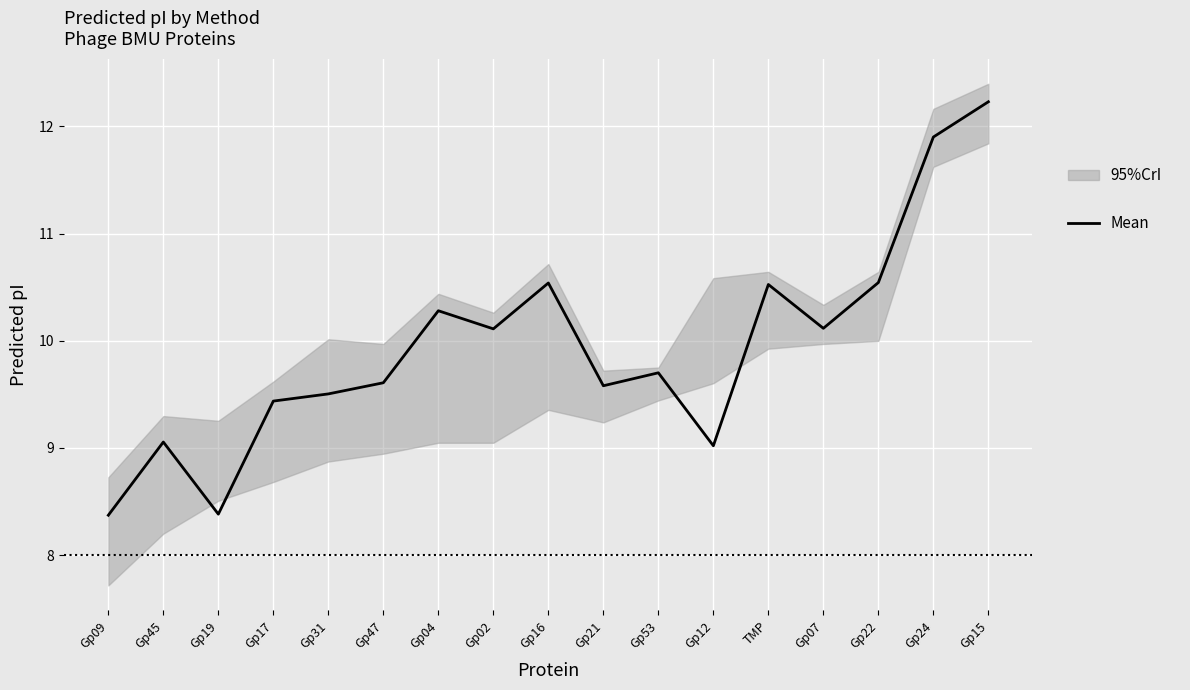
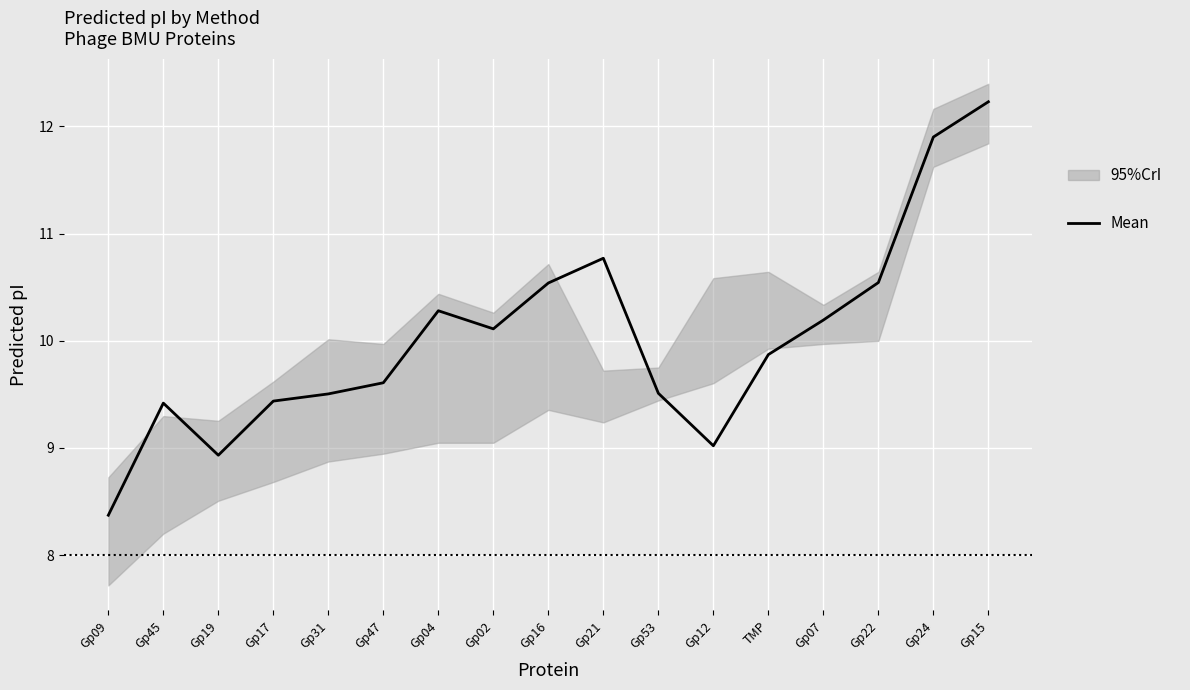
Mean, Gp45: 9.06 -> 9.42
Mean, Gp19: 8.38 -> 8.93
Mean, Gp21: 9.58 -> 10.77
Mean, Gp53: 9.70 -> 9.51
Mean, TMP: 10.53 -> 9.87
Mean, Gp07: 10.12 -> 10.19
